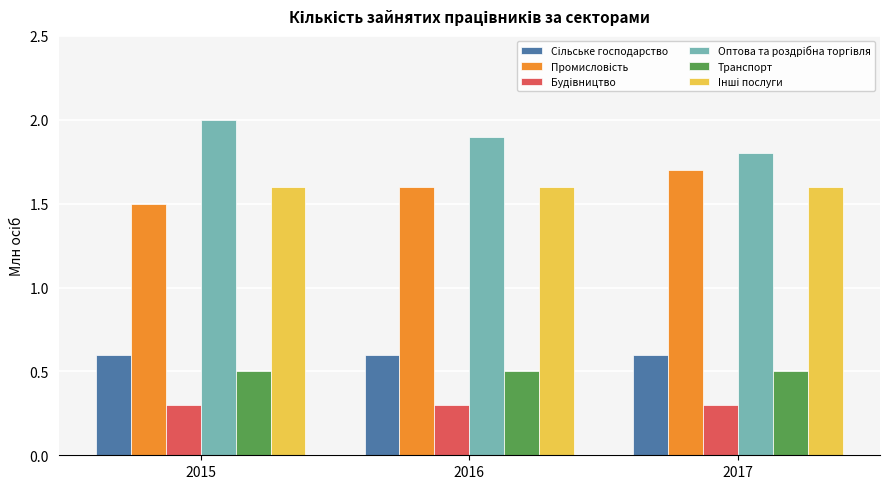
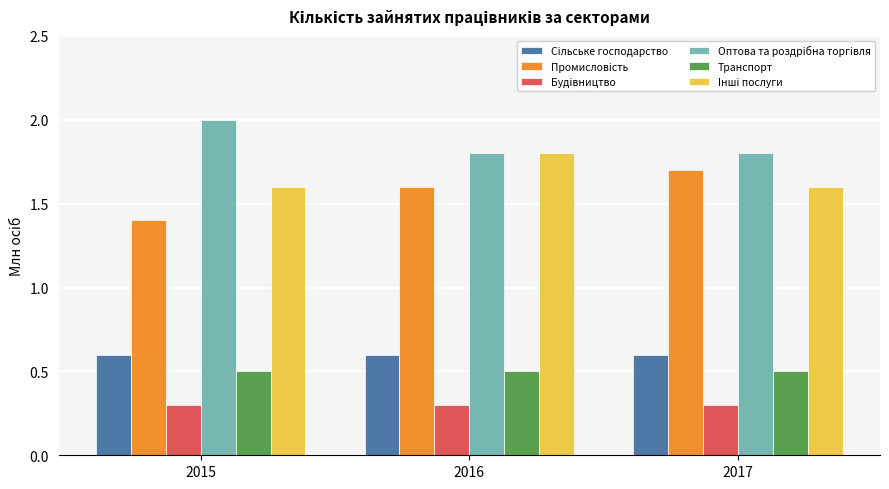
Промисловість, 2015: 1.5 -> 1.4
Оптова та роздрібна торгівля, 2016: 1.9 -> 1.8
Інші послуги, 2016: 1.6 -> 1.8
